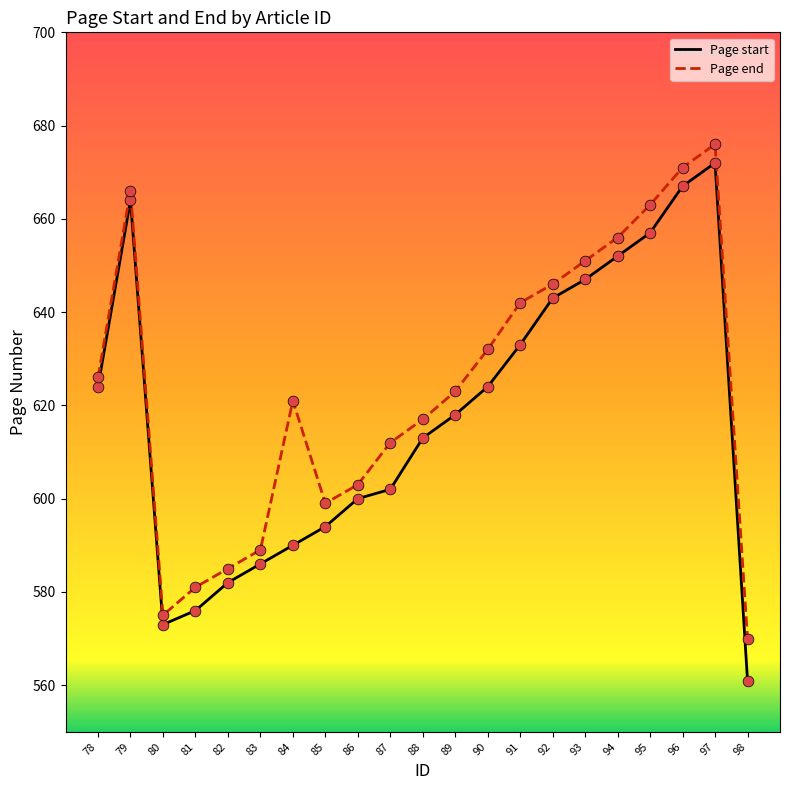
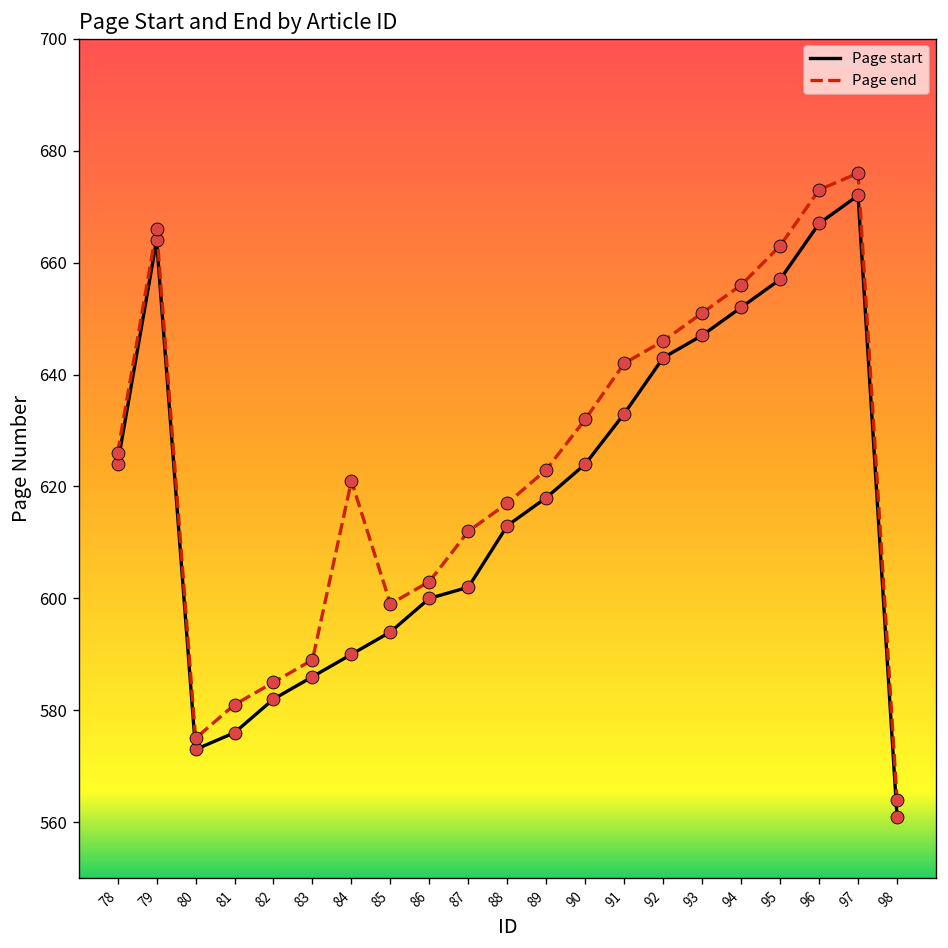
Page end, 96: 671 -> 673
Page end, 98: 570 -> 564
